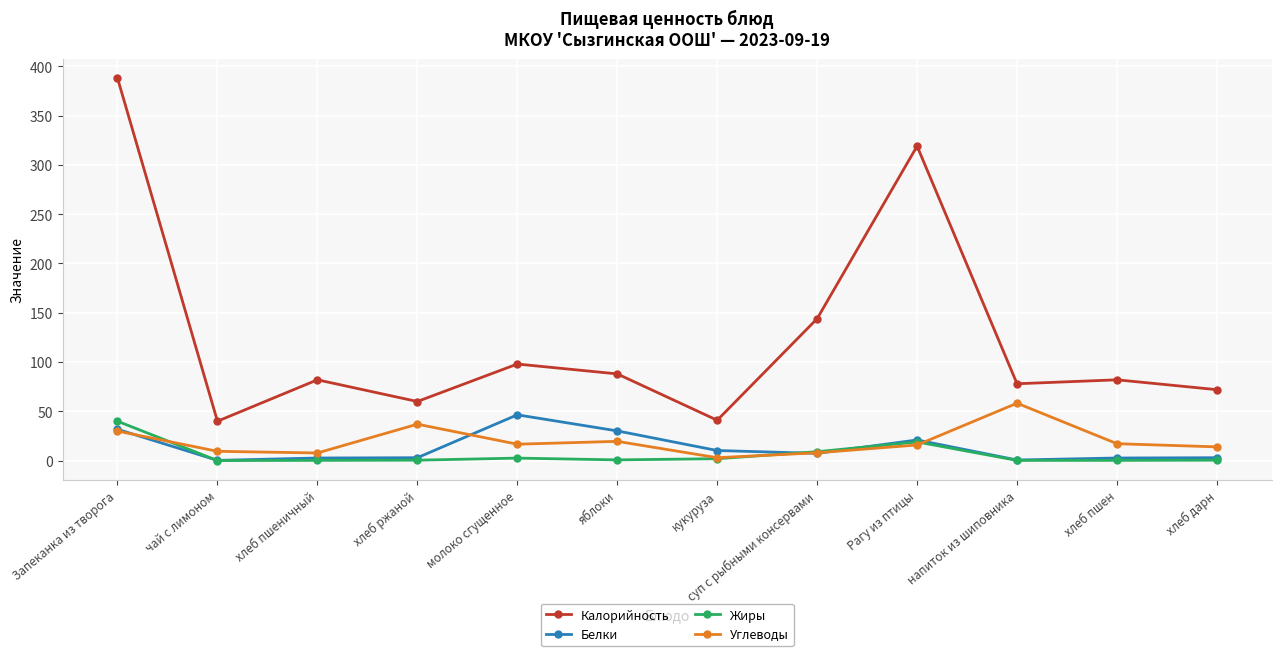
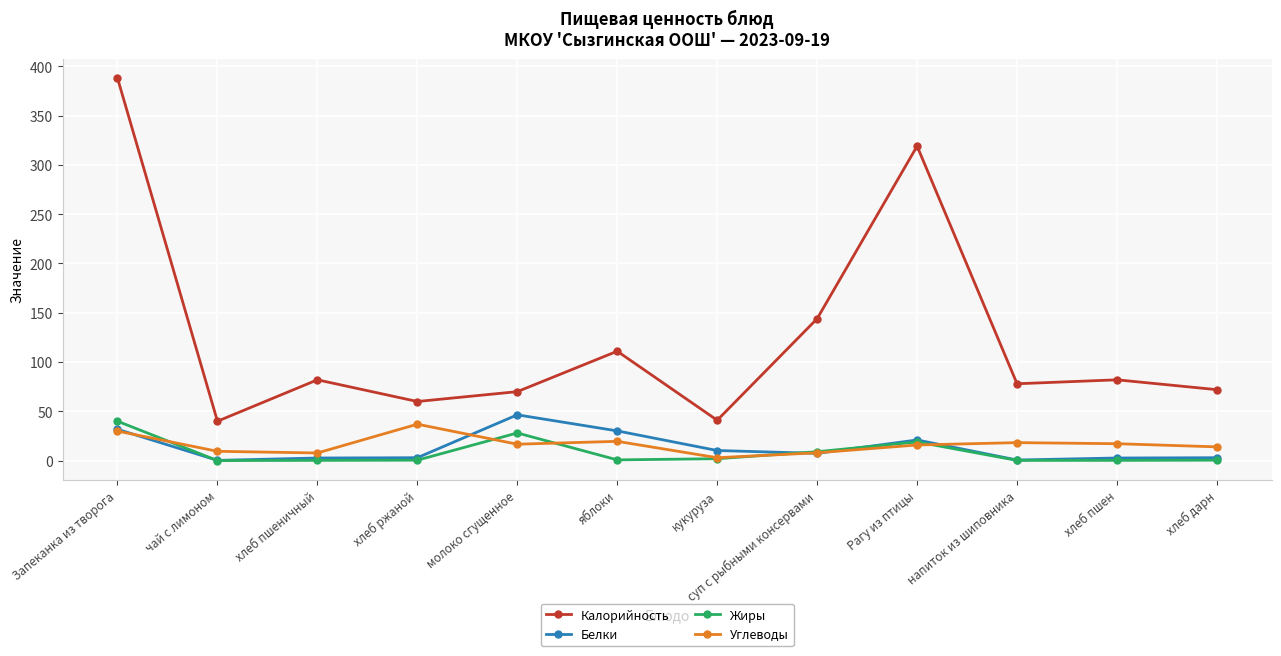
Калорийность, молоко сгущенное: 100 -> 70
Жиры, молоко сгущенное: 0 -> 30
Калорийность, яблоки: 90 -> 110
Углеводы, напиток из шиповника: 60 -> 20
